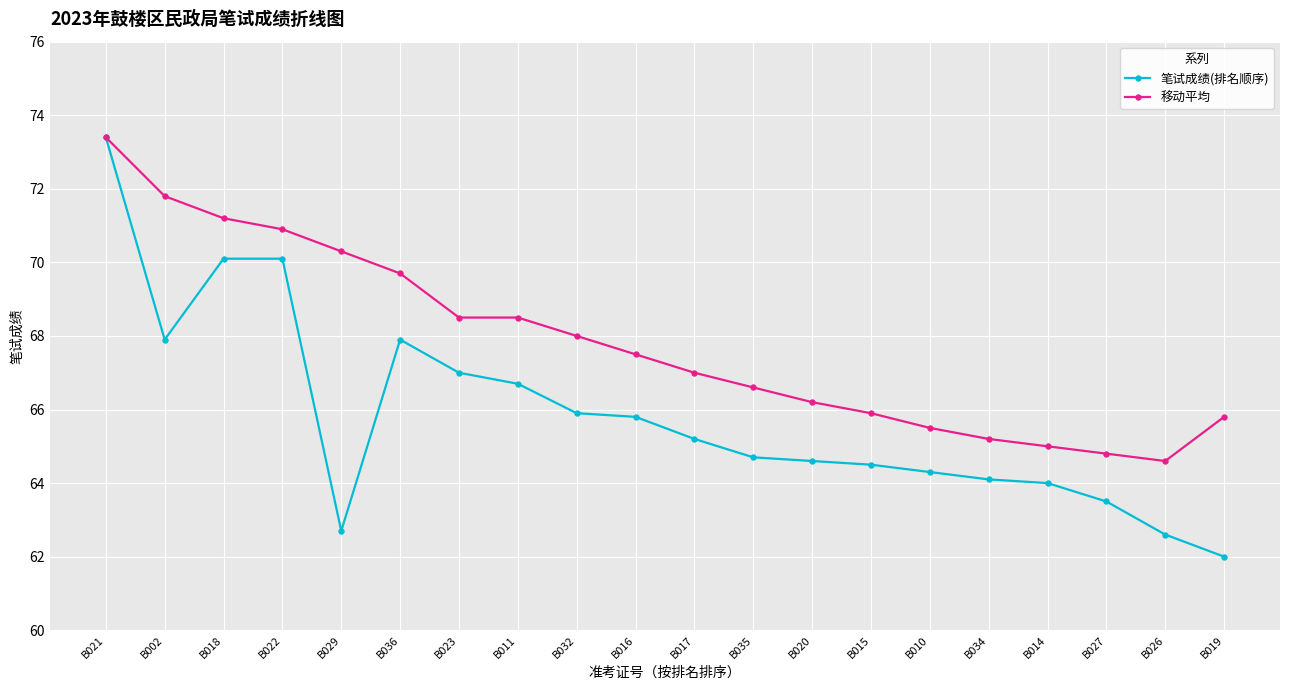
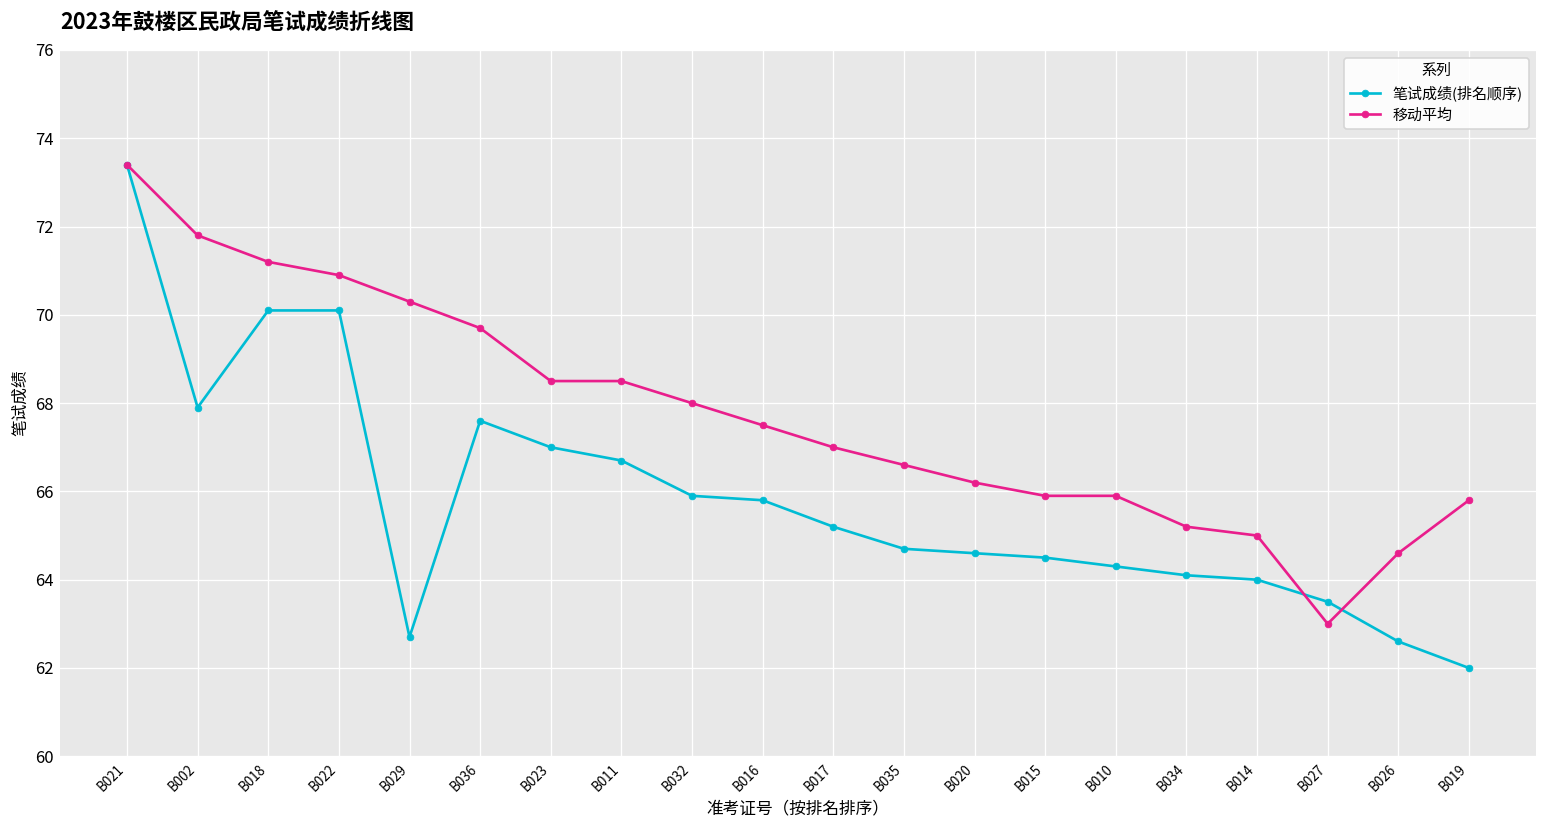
笔试成绩(排名顺序), B036: 67.9 -> 67.6
移动平均, B010: 65.5 -> 65.9
移动平均, B027: 64.8 -> 63.0
